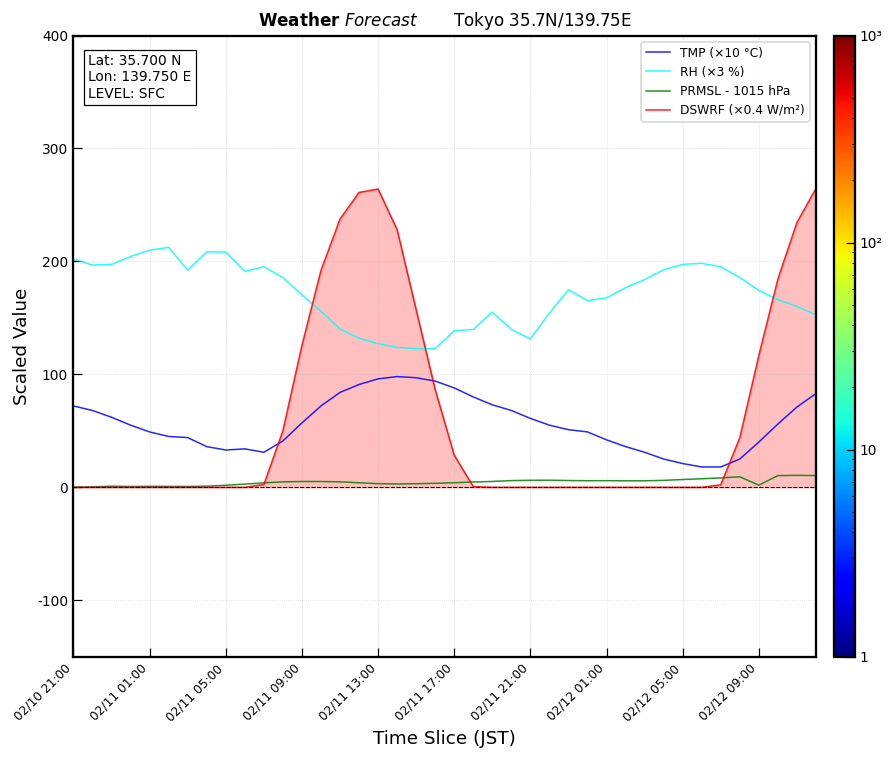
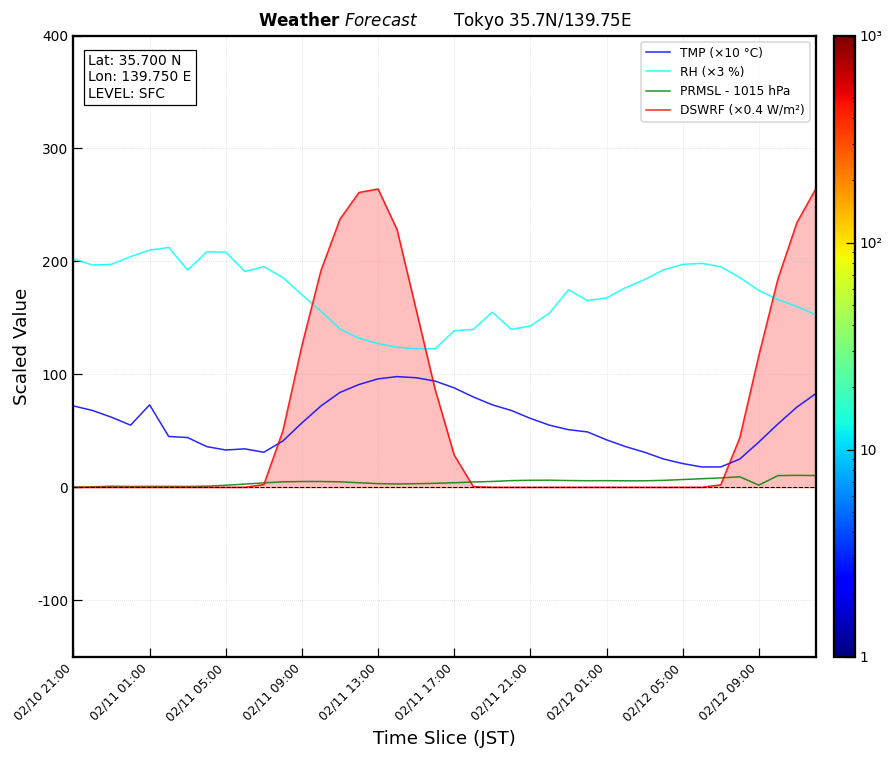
TMP (×10 °C), 02/11 01:00: 49 -> 73
RH (×3 %), 02/11 21:00: 131 -> 143
